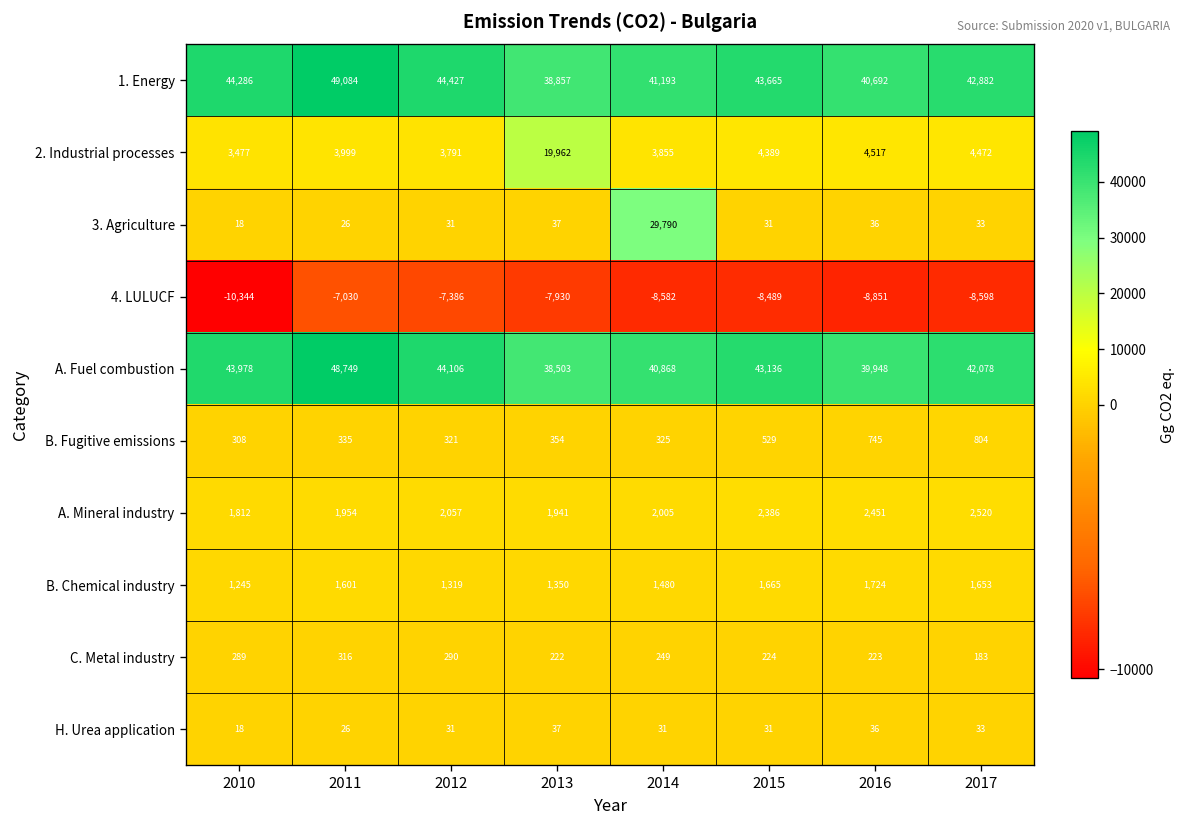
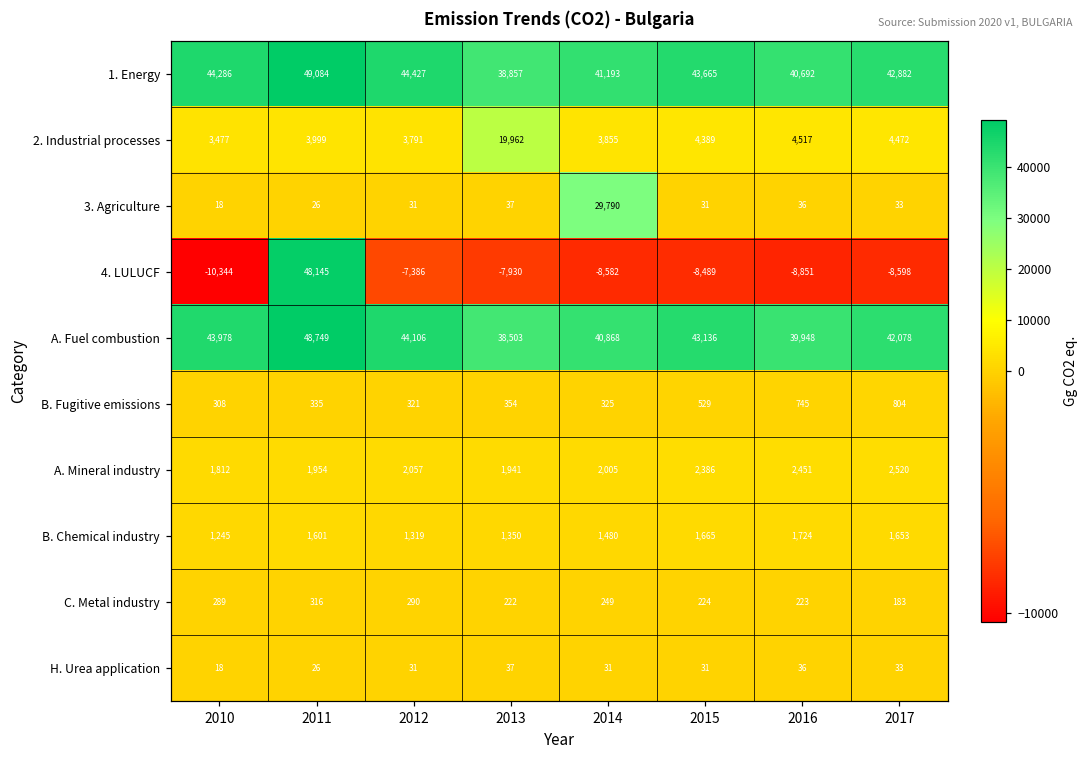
4. LULUCF, 2011: -7,030 -> 48,145
